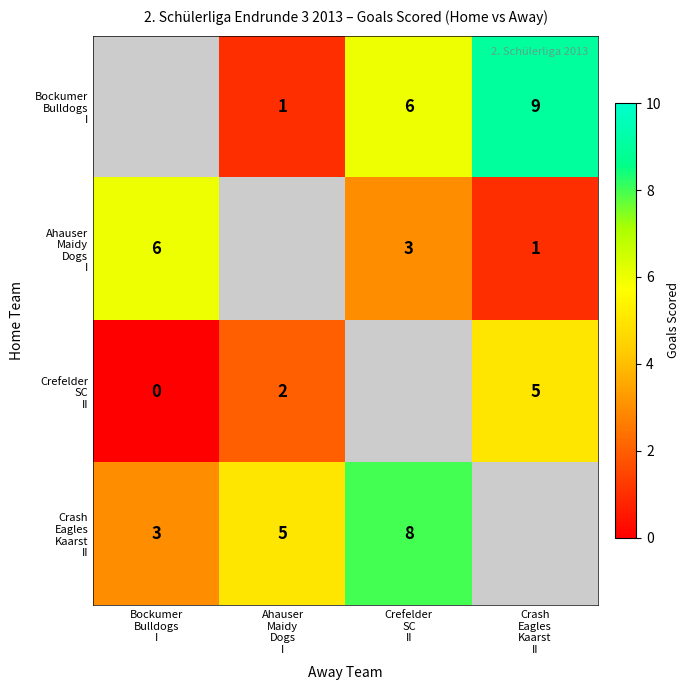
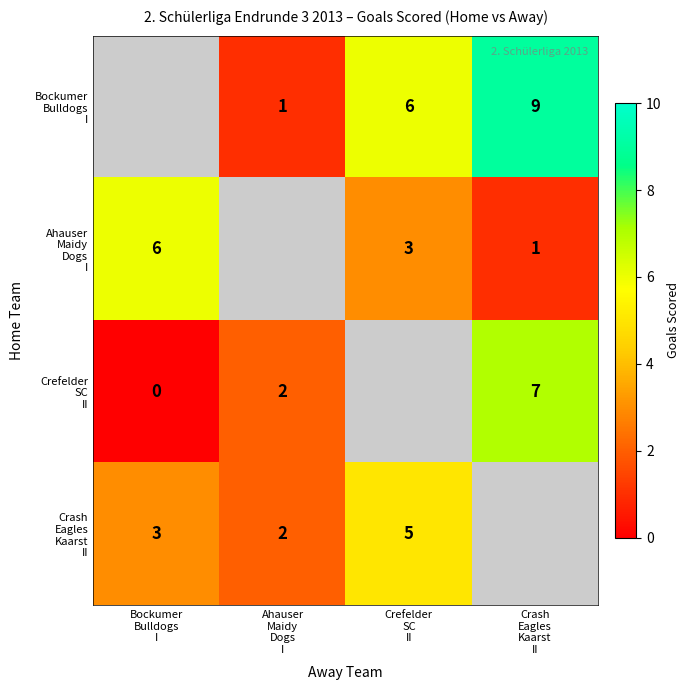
Crefelder SC II, Crash Eagles Kaarst II: 5 -> 7
Crash Eagles Kaarst II, Ahauser Maidy Dogs I: 5 -> 2
Crash Eagles Kaarst II, Crefelder SC II: 8 -> 5
